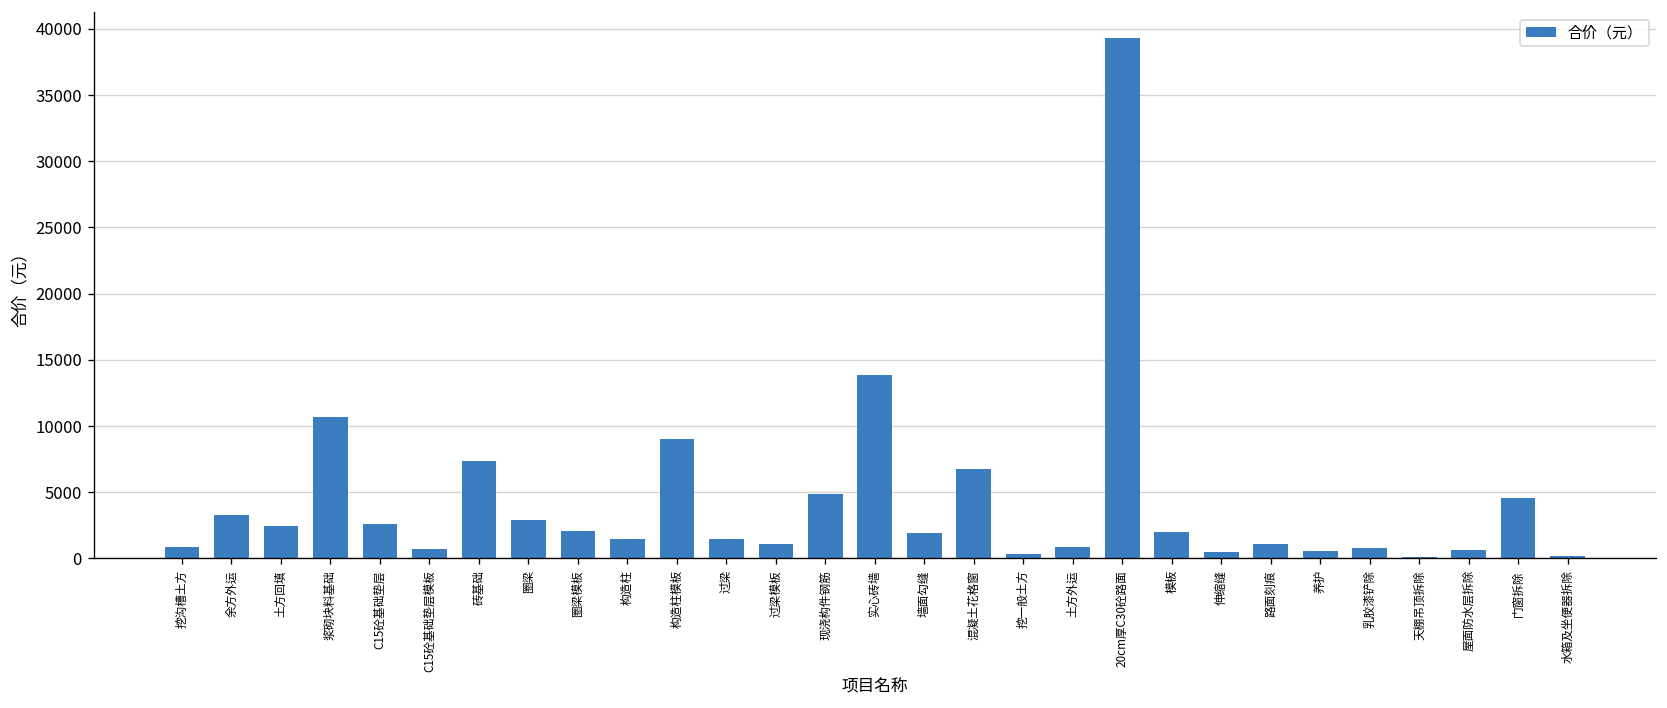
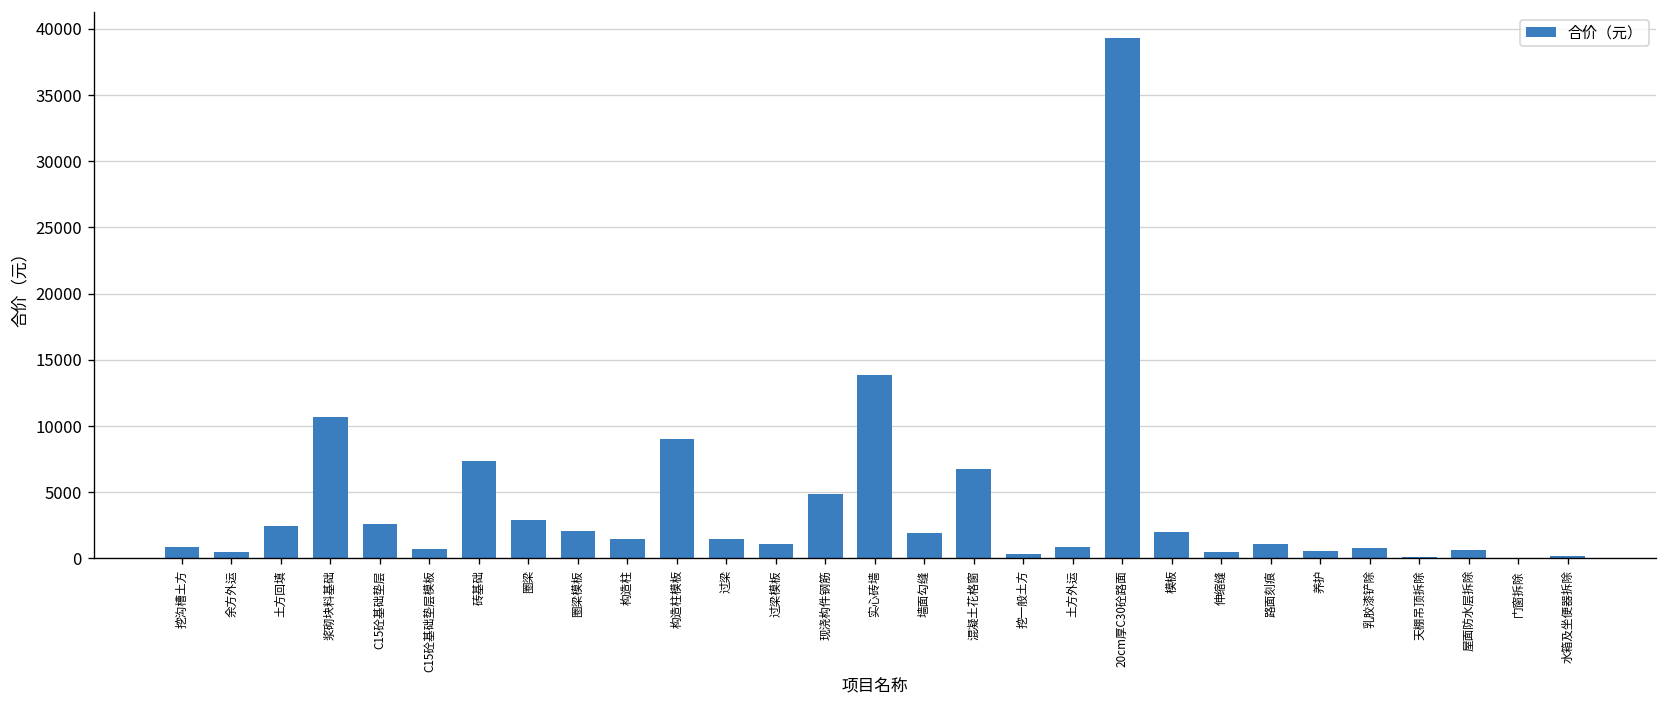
余方外运: 3300 -> 500
门窗拆除: 4600 -> 0
